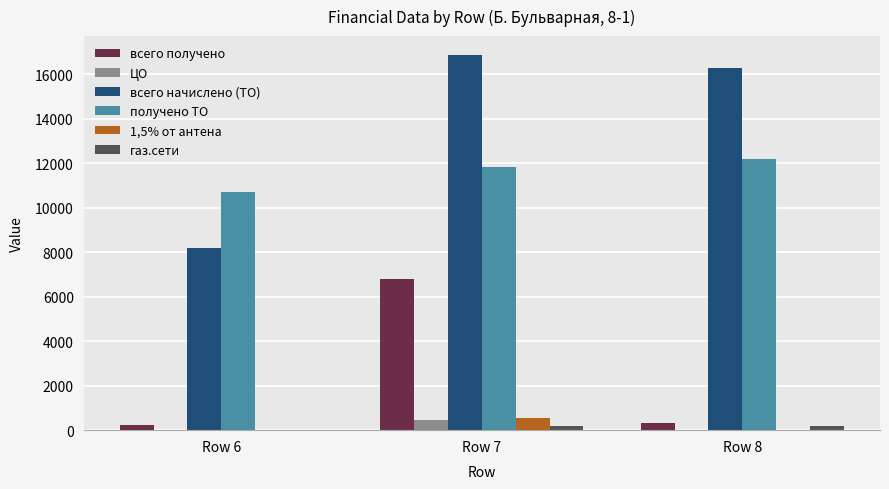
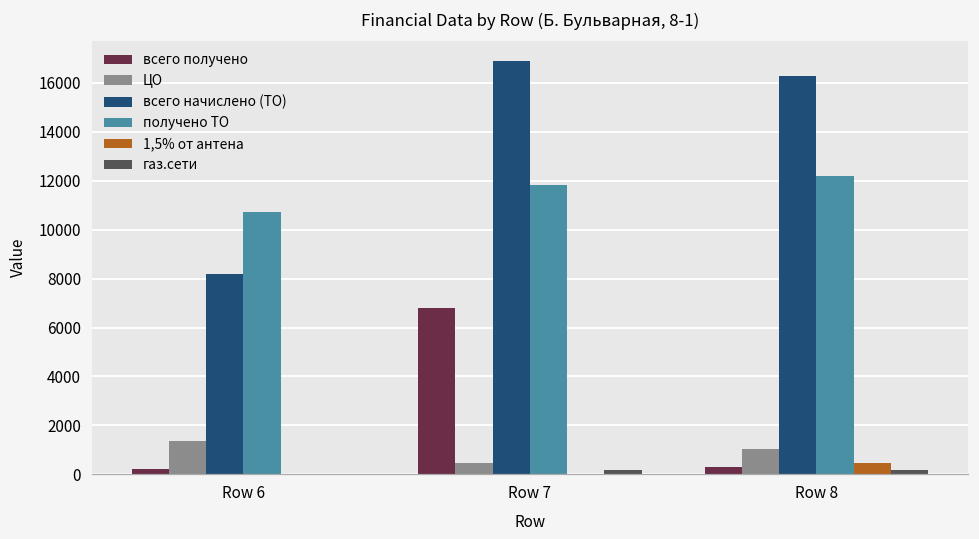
ЦО, Row 6: 0 -> 1400
1,5% от антена, Row 7: 500 -> 0
ЦО, Row 8: 0 -> 1000
1,5% от антена, Row 8: 0 -> 500
